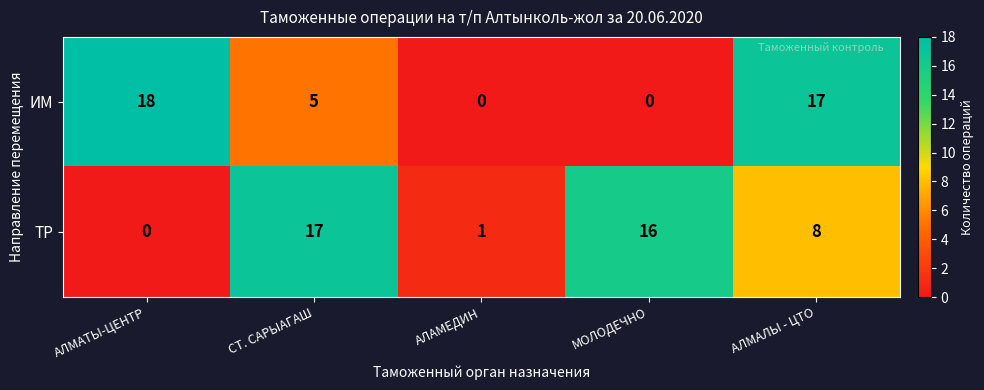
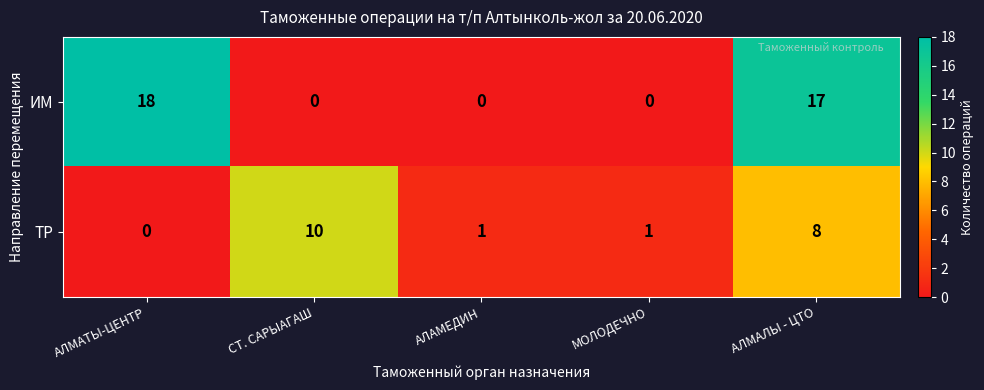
ИМ, СТ. САРЫАГАШ: 5 -> 0
ТР, СТ. САРЫАГАШ: 17 -> 10
ТР, МОЛОДЕЧНО: 16 -> 1
